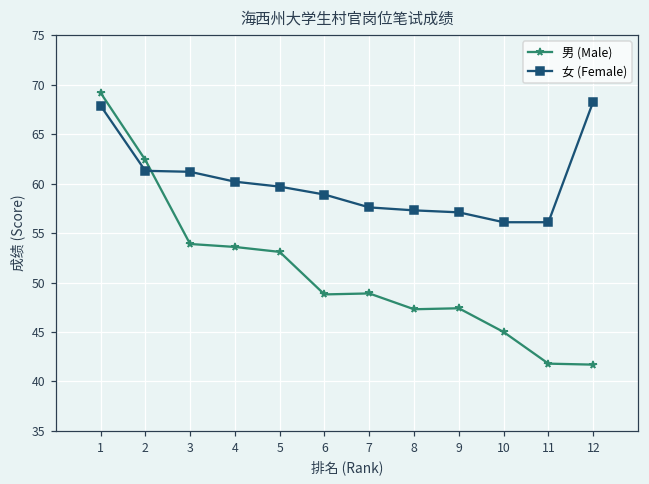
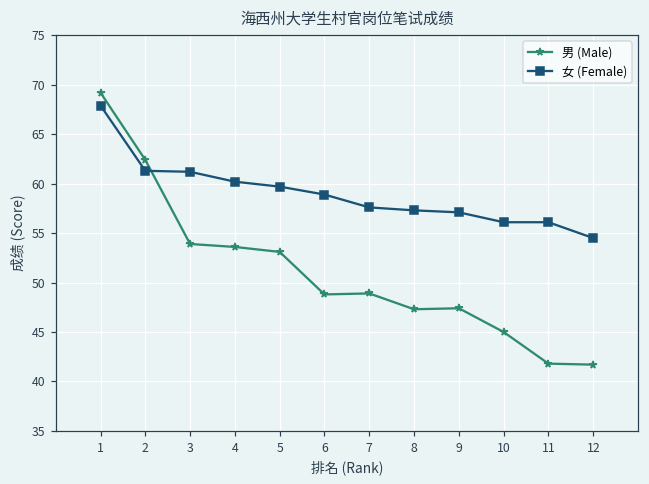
女 (Female), 12: 68 -> 55
